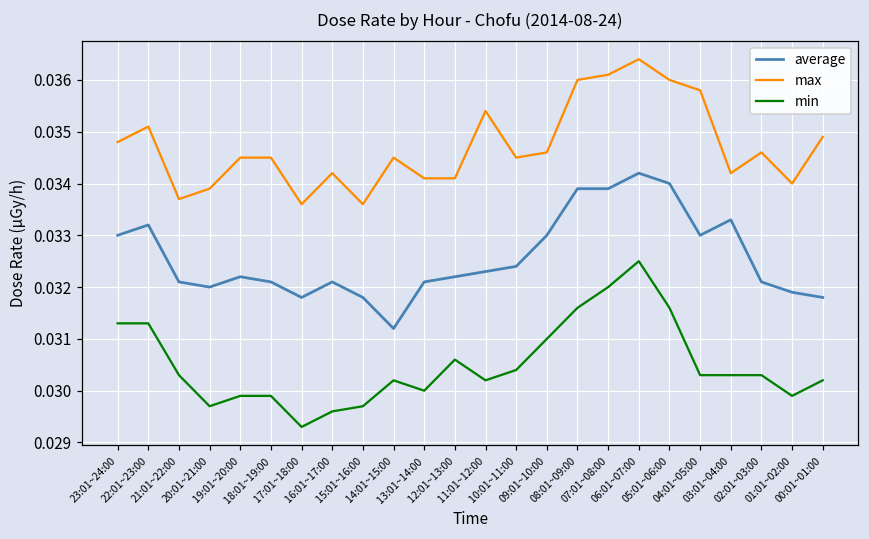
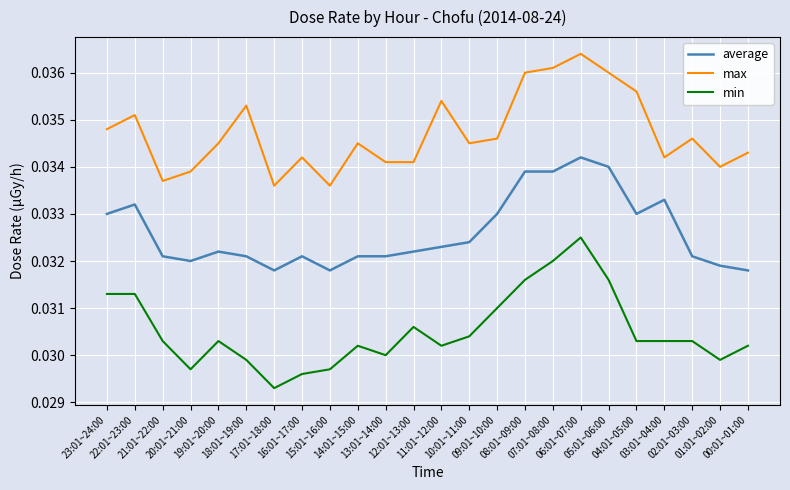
min, 19:01~20:00: 0.0299 -> 0.0303
max, 18:01~19:00: 0.0345 -> 0.0353
average, 14:01~15:00: 0.0312 -> 0.0321
max, 04:01~05:00: 0.0358 -> 0.0356
max, 00:01~01:00: 0.0349 -> 0.0343
